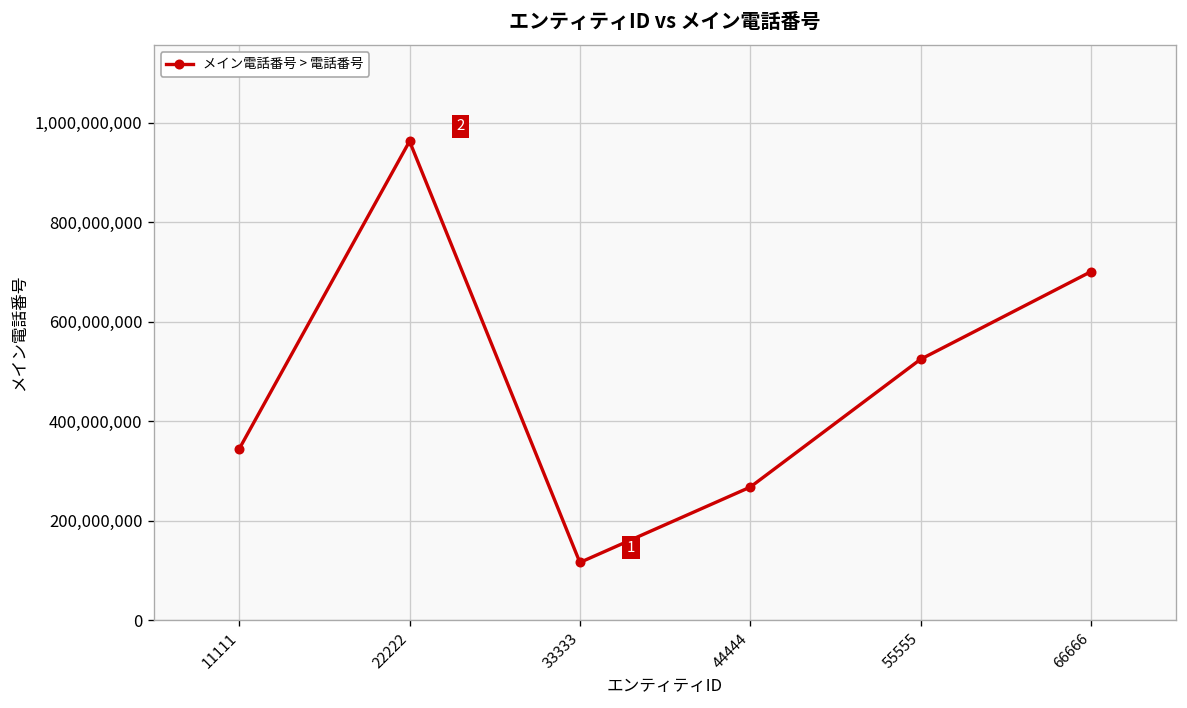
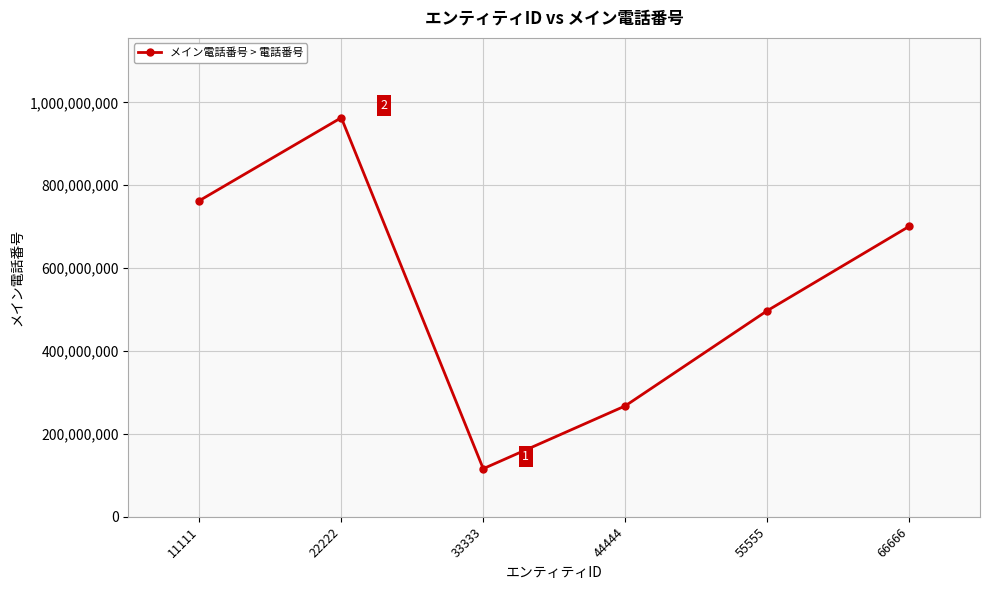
11111: 340,000,000 -> 760,000,000
55555: 520,000,000 -> 500,000,000
